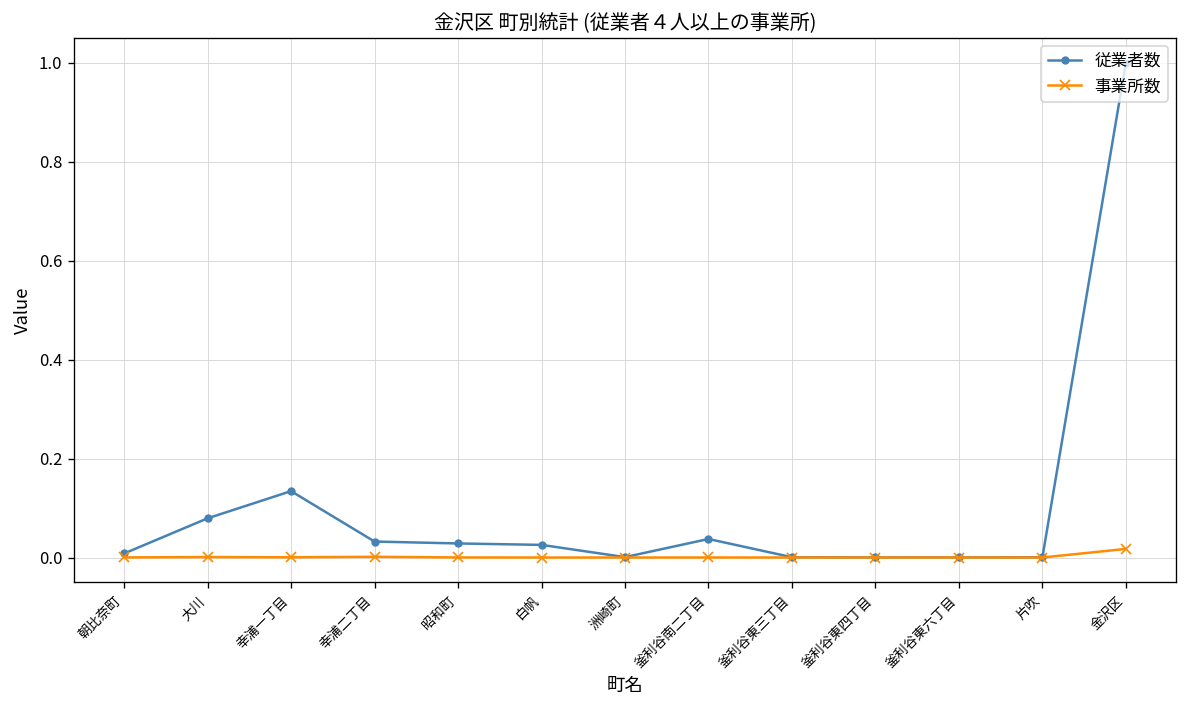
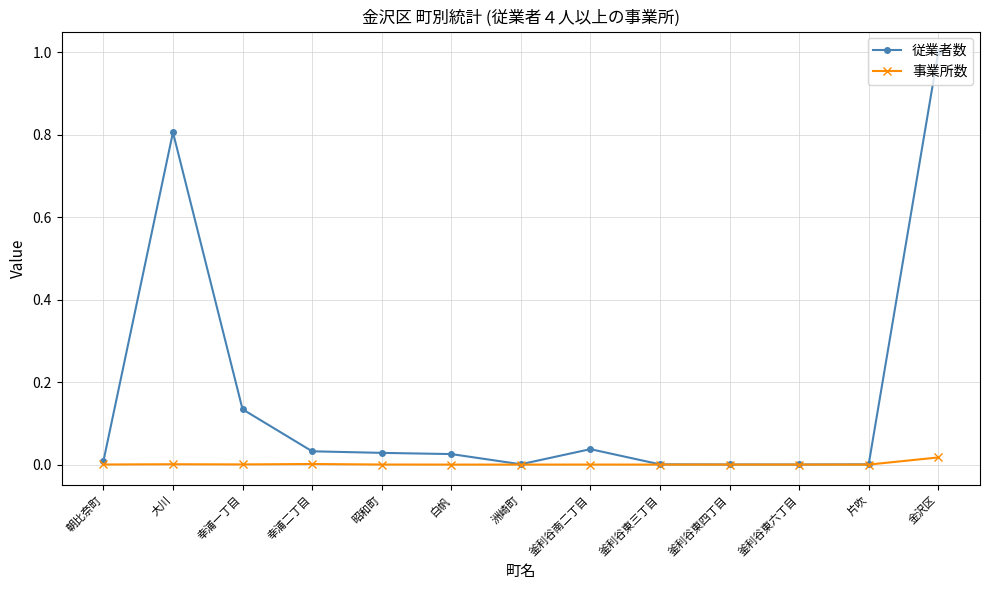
従業者数, 大川: 0.08 -> 0.81
